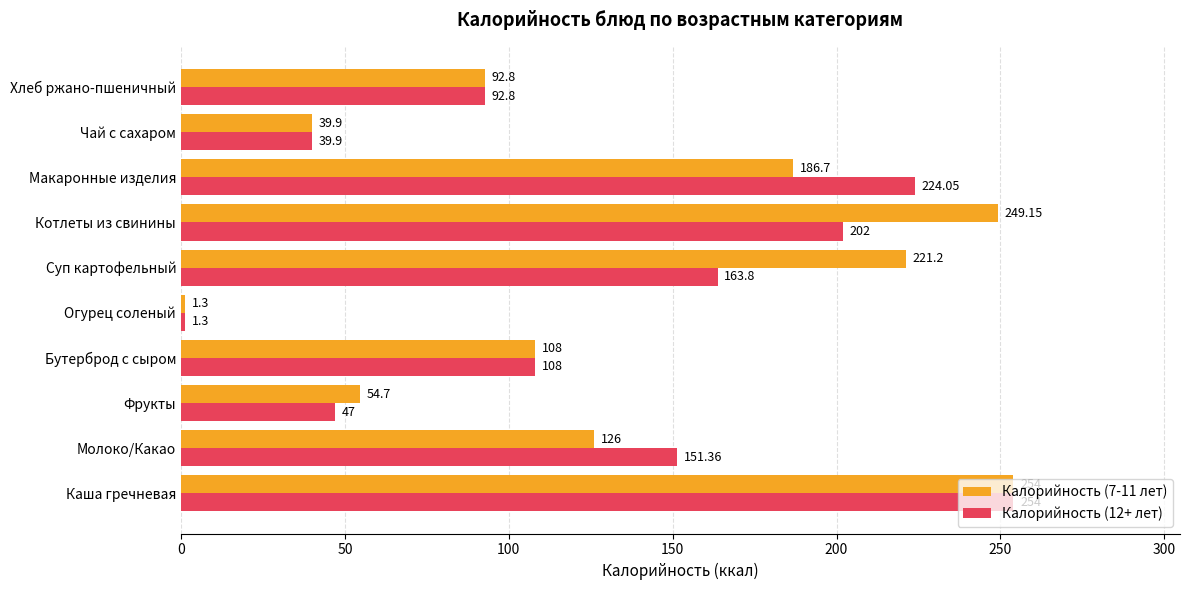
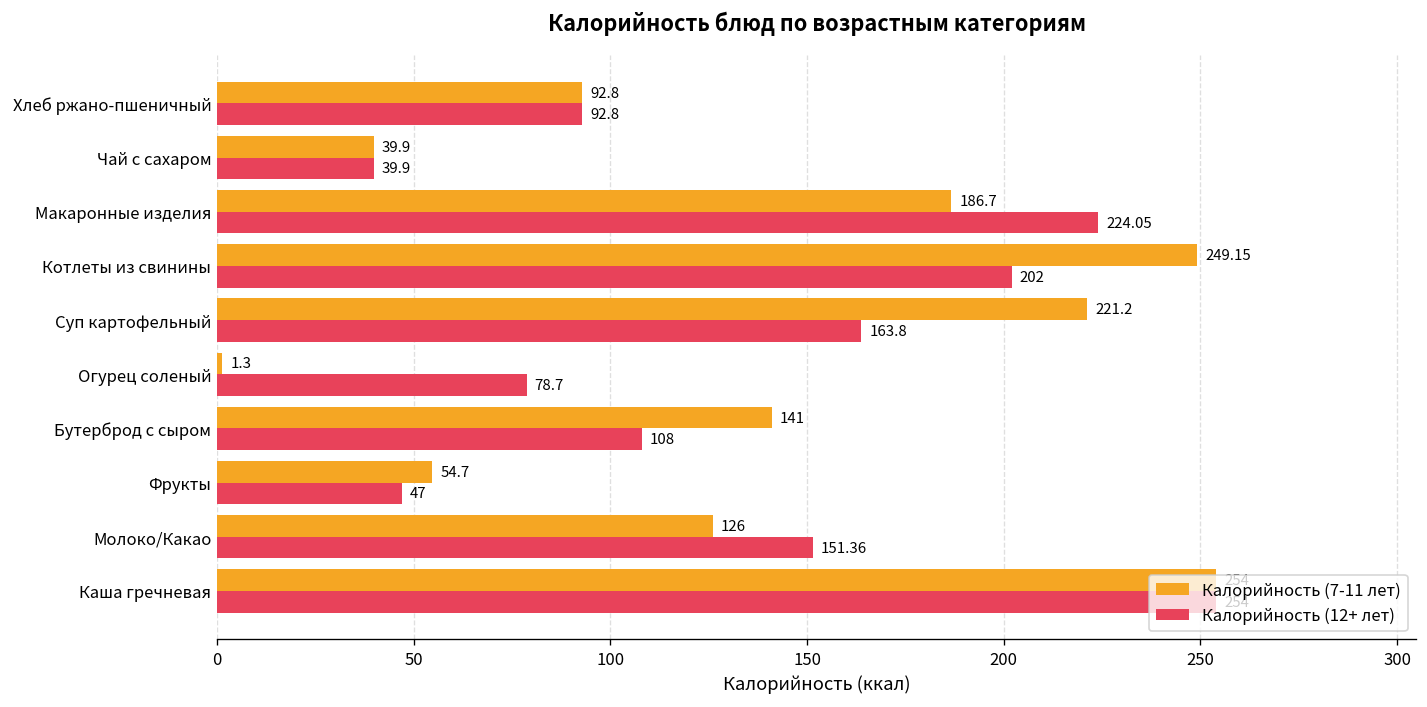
Калорийность (12+ лет), Огурец соленый: 1.3 -> 78.7
Калорийность (7-11 лет), Бутерброд с сыром: 108 -> 141
